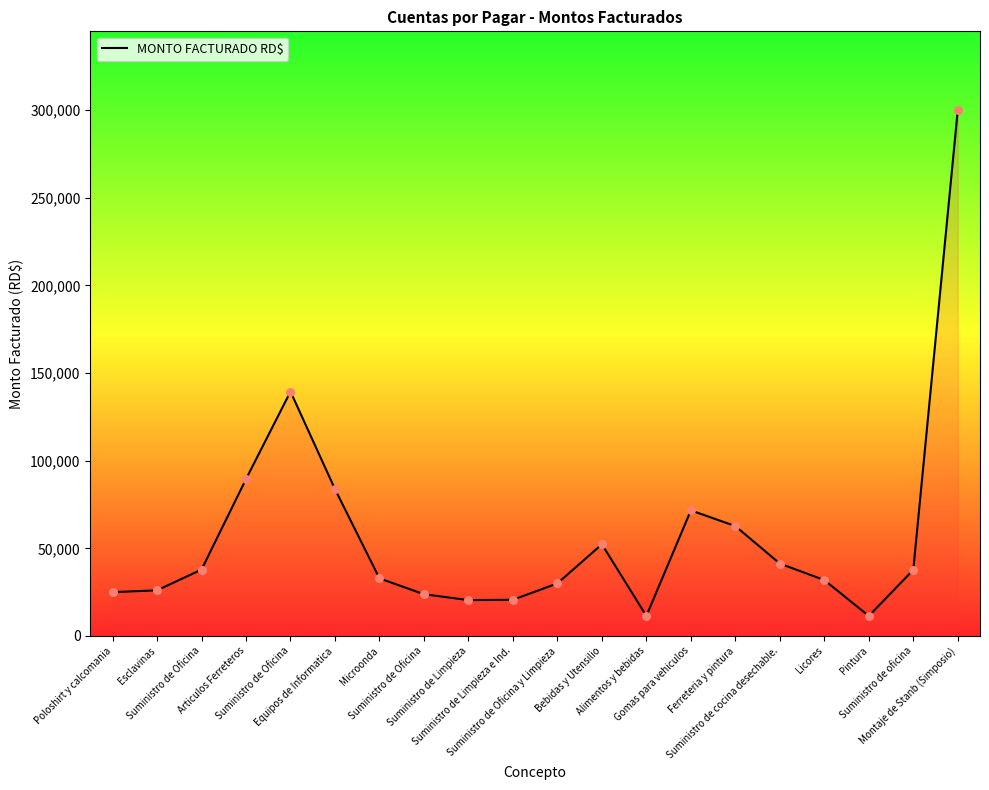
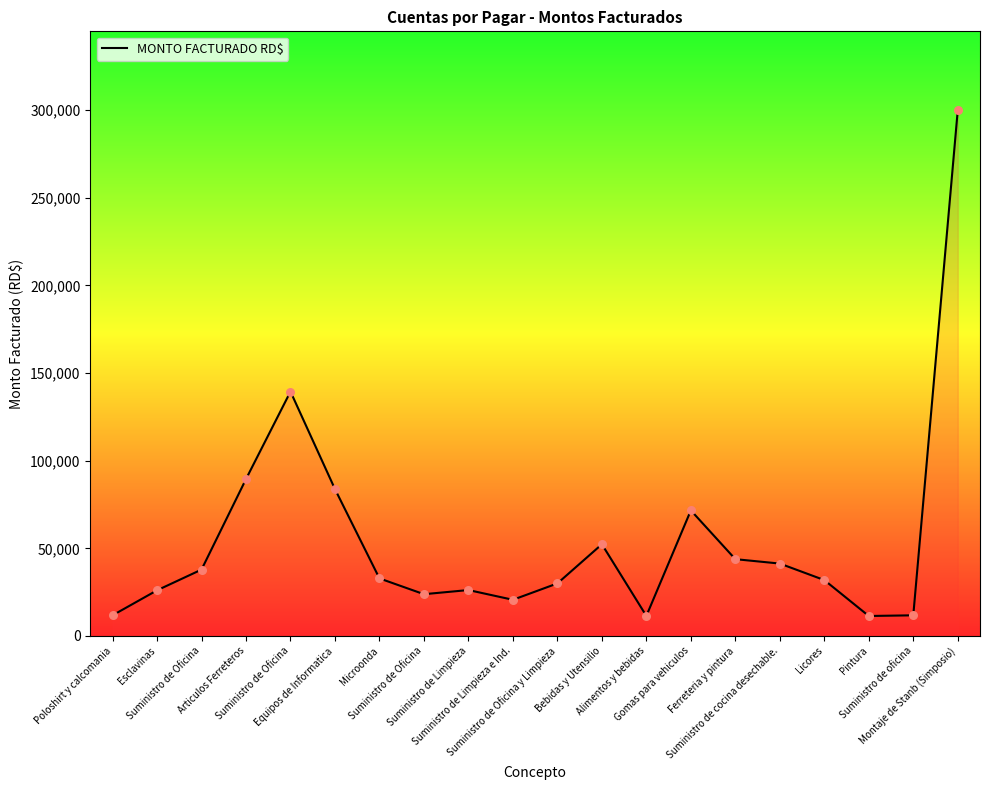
Poloshirt y calcomania: 25,000 -> 12,000
Suministro de Limpieza: 20,000 -> 26,000
Ferreteria y pintura: 63,000 -> 44,000
Suministro de oficina: 38,000 -> 12,000
